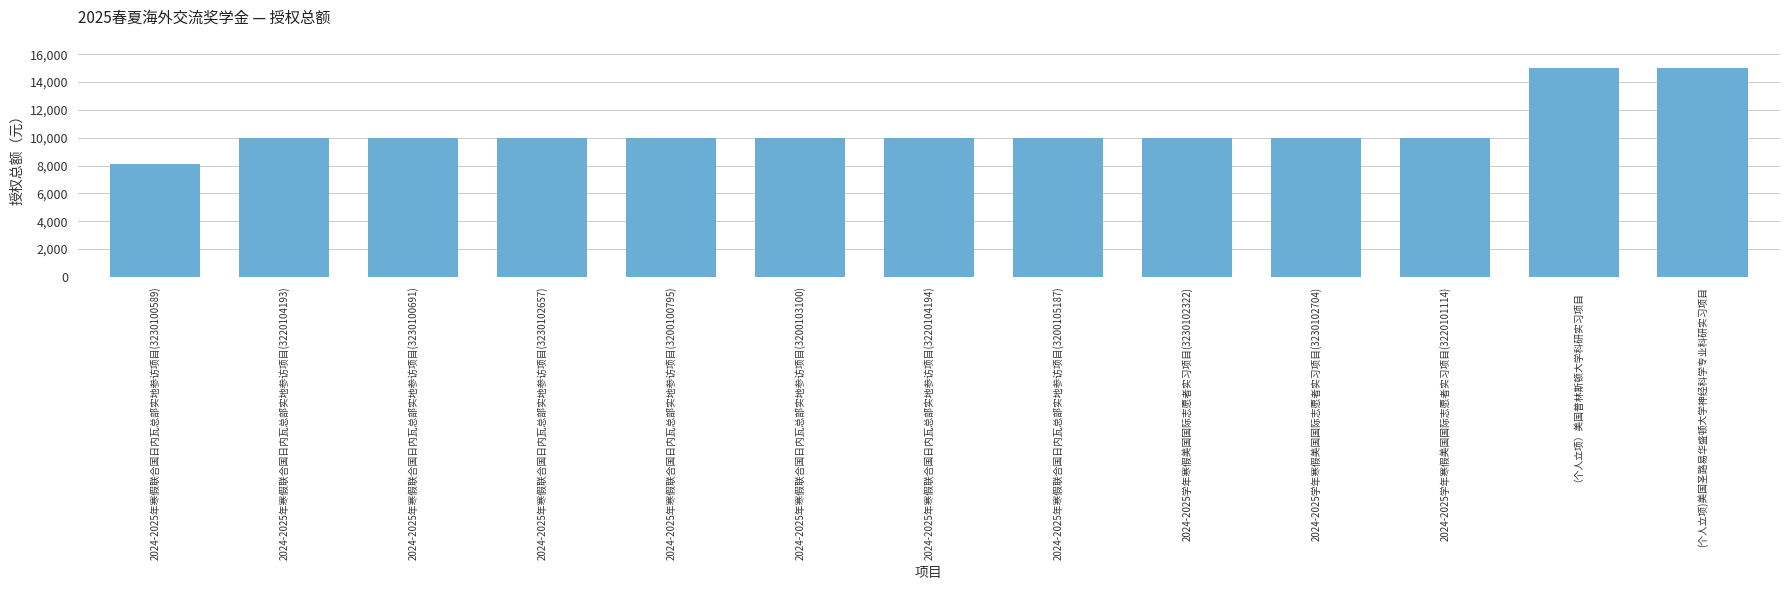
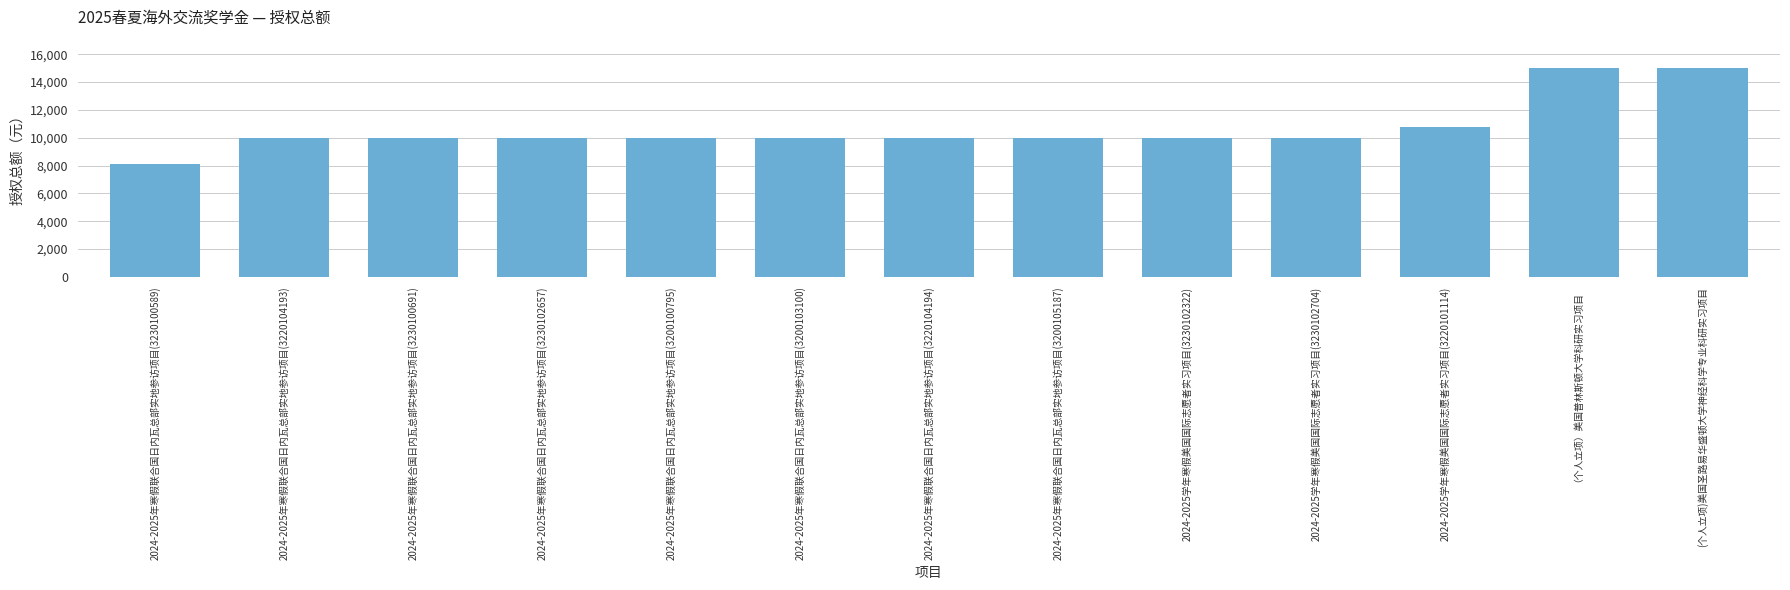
2024-2025学年寒假美国国际志愿者实习项目(3220101114): 10,000 -> 10,800
